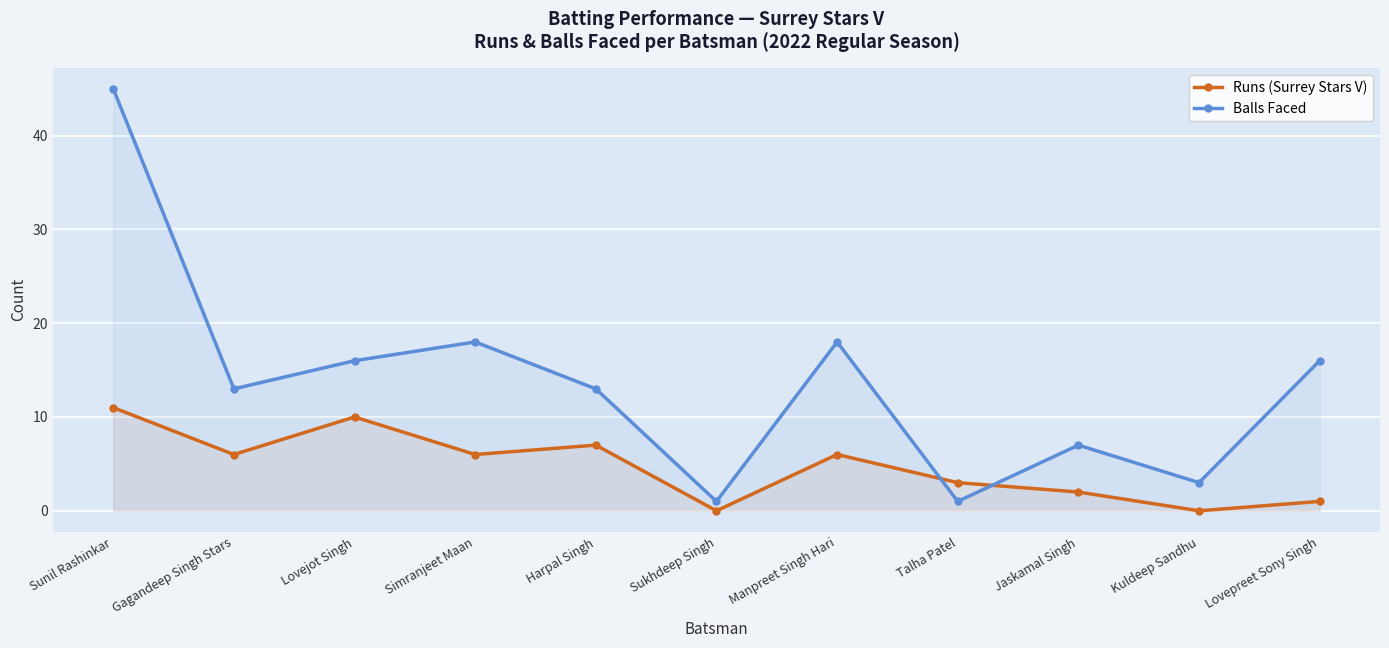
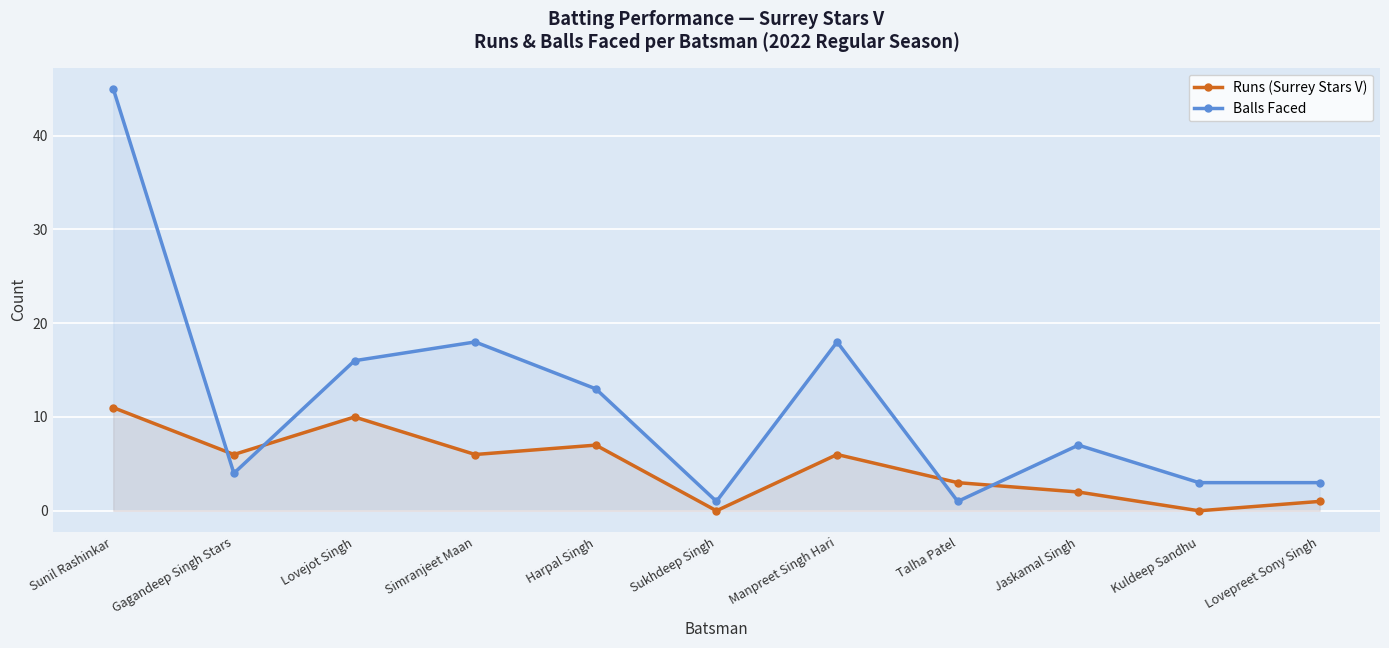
Balls Faced, Gagandeep Singh Stars: 13 -> 4
Balls Faced, Lovepreet Sony Singh: 16 -> 3
